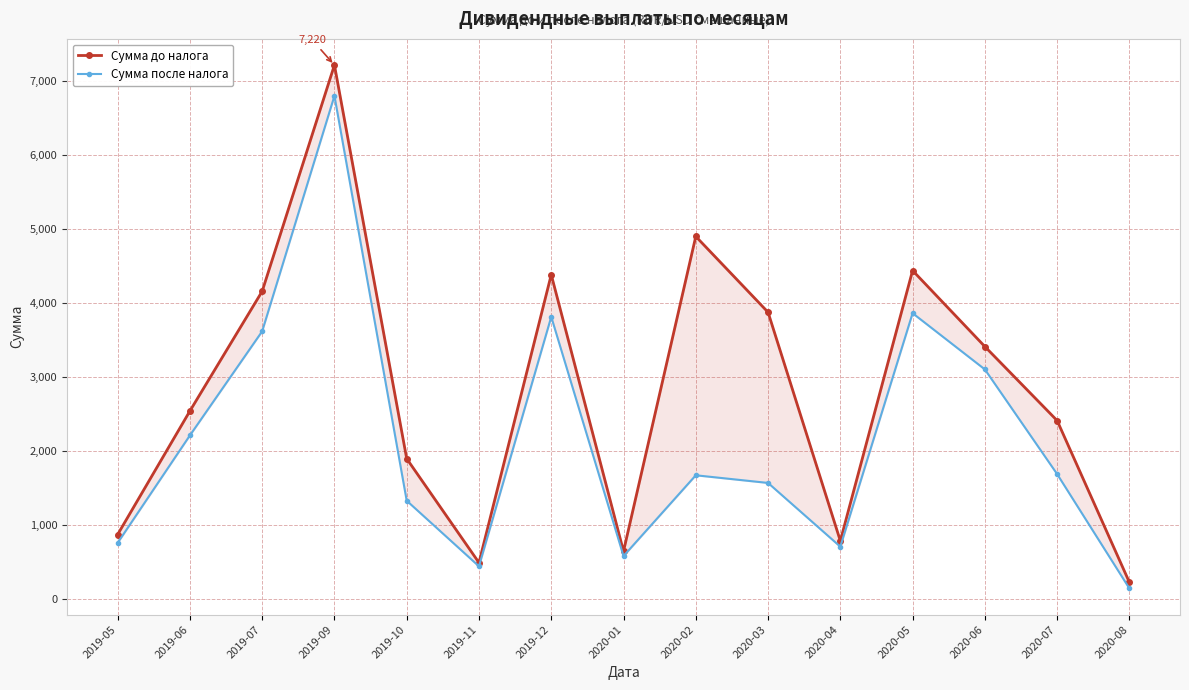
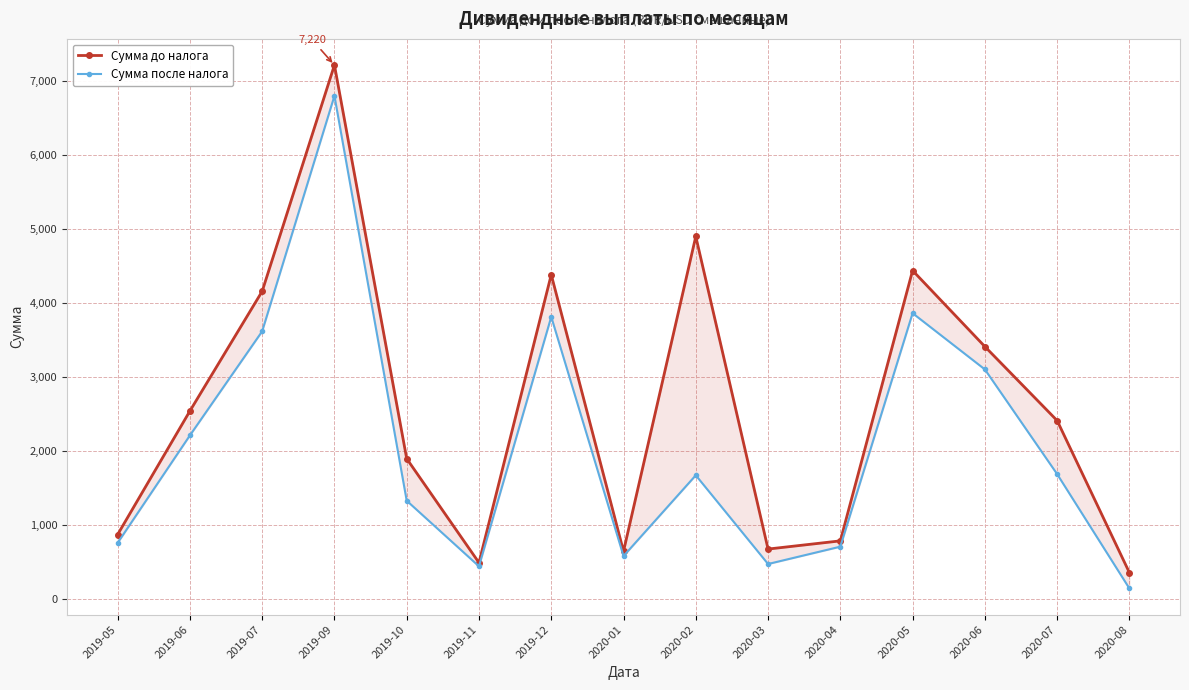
Сумма до налога, 2020-03: 3,900 -> 700
Сумма после налога, 2020-03: 1,600 -> 500
Сумма до налога, 2020-08: 200 -> 400
